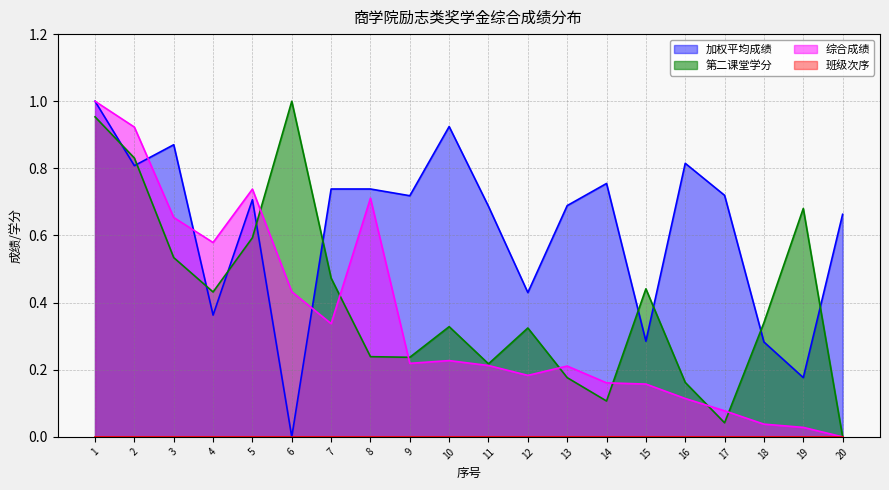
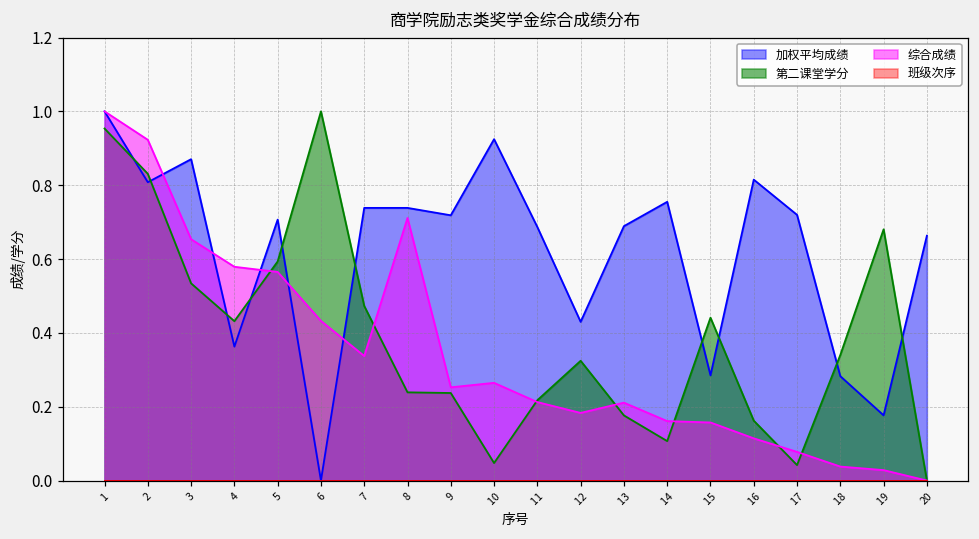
综合成绩, 5: 0.74 -> 0.57
综合成绩, 9: 0.22 -> 0.25
第二课堂学分, 10: 0.33 -> 0.05
综合成绩, 10: 0.23 -> 0.26
